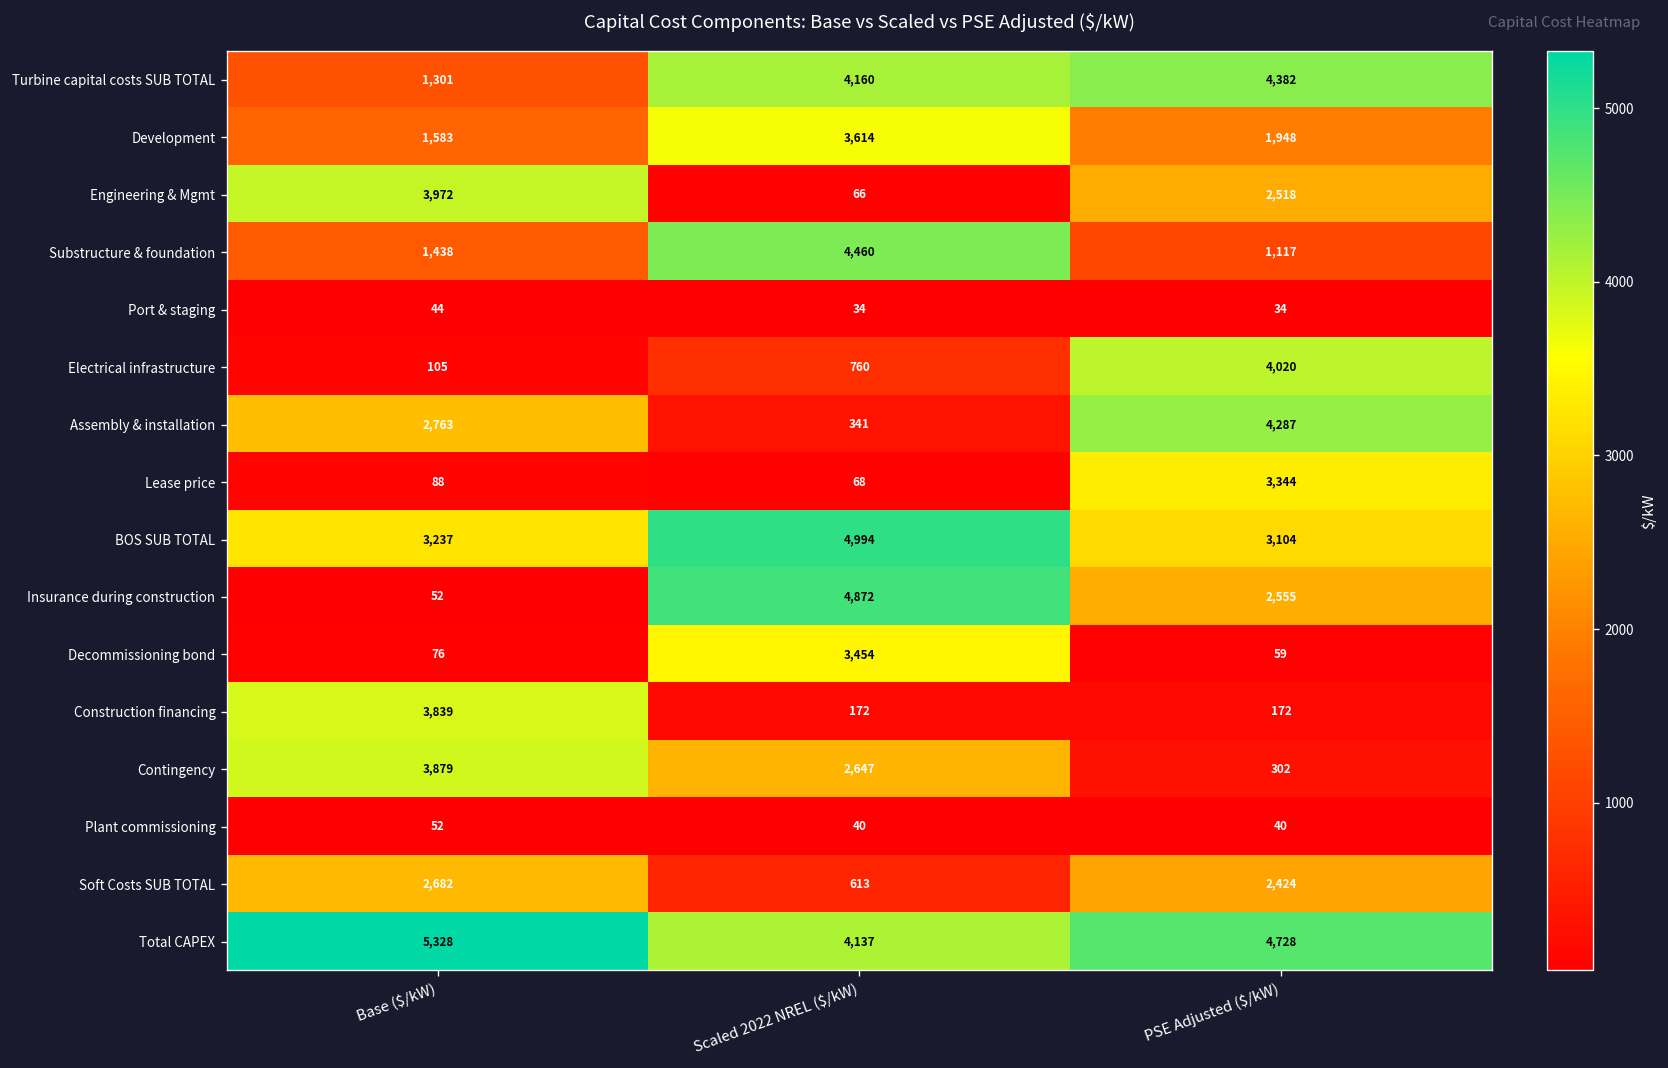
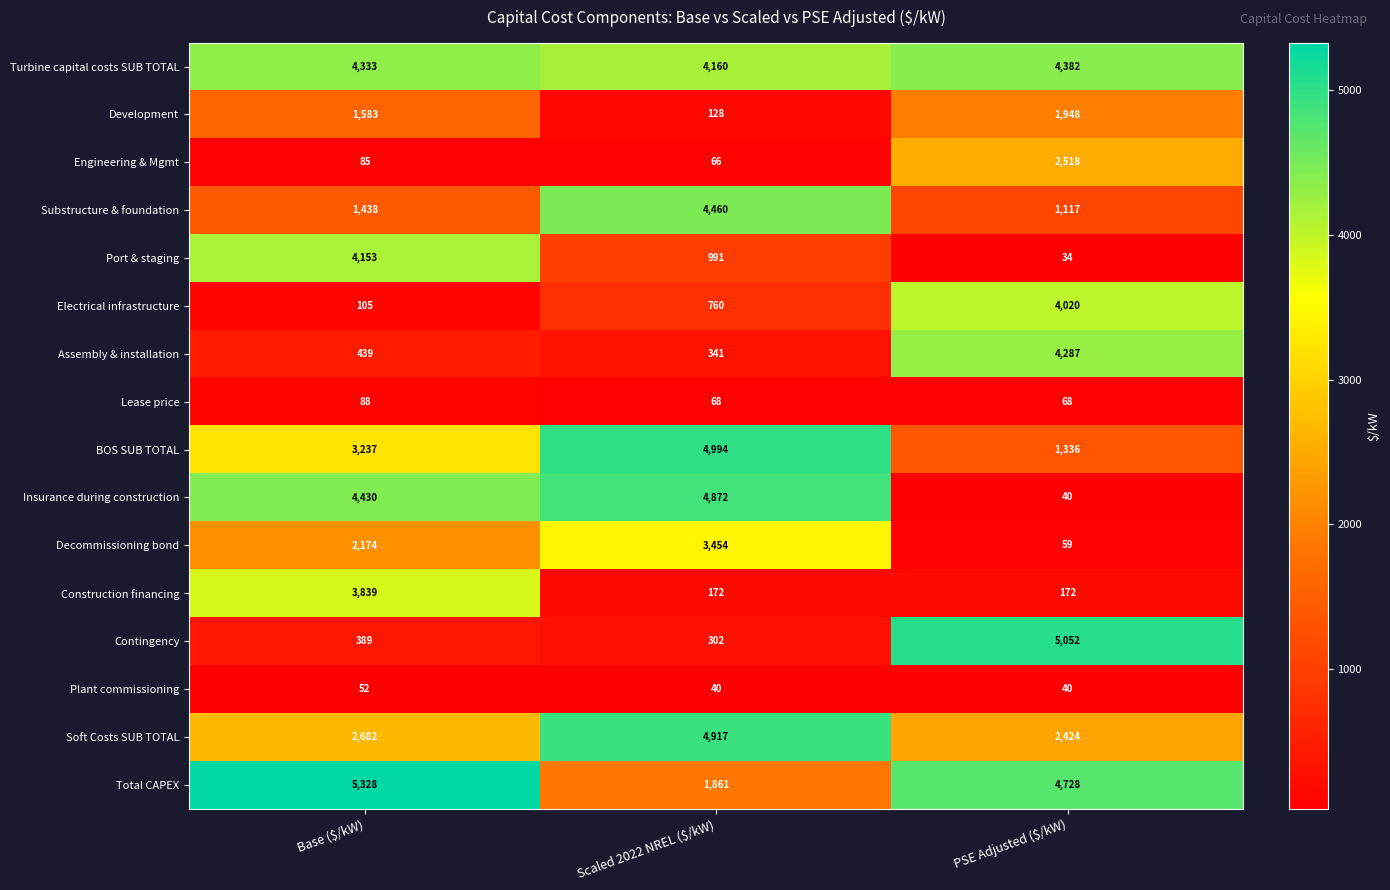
Turbine capital costs SUB TOTAL, Base ($/kW): 1,301 -> 4,333
Development, Scaled 2022 NREL ($/kW): 3,614 -> 128
Engineering & Mgmt, Base ($/kW): 3,972 -> 85
Port & staging, Base ($/kW): 44 -> 4,153
Port & staging, Scaled 2022 NREL ($/kW): 34 -> 991
Assembly & installation, Base ($/kW): 2,763 -> 439
Lease price, PSE Adjusted ($/kW): 3,344 -> 68
BOS SUB TOTAL, PSE Adjusted ($/kW): 3,104 -> 1,336
Insurance during construction, Base ($/kW): 52 -> 4,430
Insurance during construction, PSE Adjusted ($/kW): 2,555 -> 40
Decommissioning bond, Base ($/kW): 76 -> 2,174
Contingency, Base ($/kW): 3,879 -> 389
Contingency, Scaled 2022 NREL ($/kW): 2,647 -> 302
Contingency, PSE Adjusted ($/kW): 302 -> 5,052
Soft Costs SUB TOTAL, Scaled 2022 NREL ($/kW): 613 -> 4,917
Total CAPEX, Scaled 2022 NREL ($/kW): 4,137 -> 1,861
